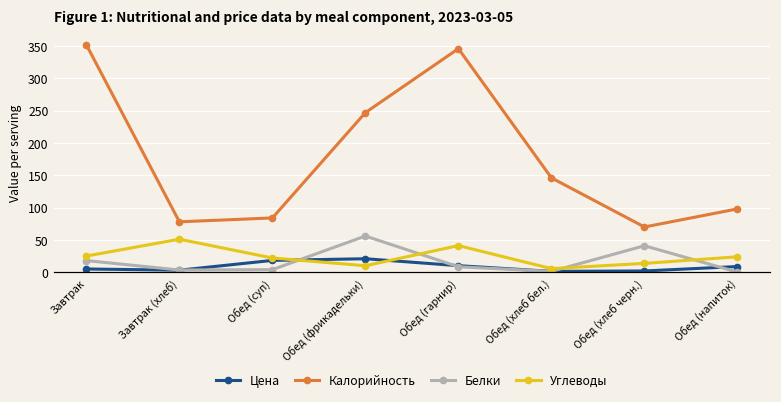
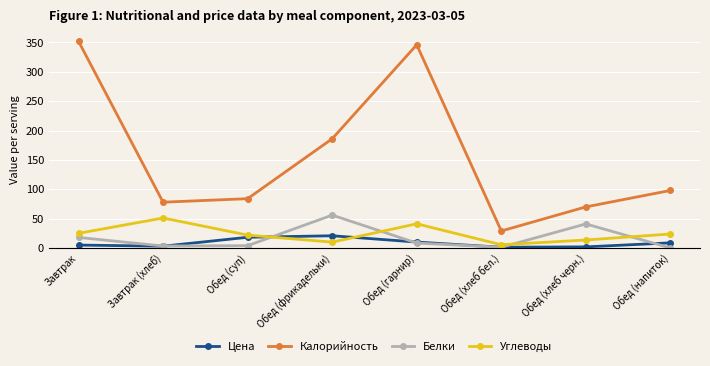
Калорийность, Обед (фрикадельки): 250 -> 190
Калорийность, Обед (хлеб бел.): 150 -> 30
